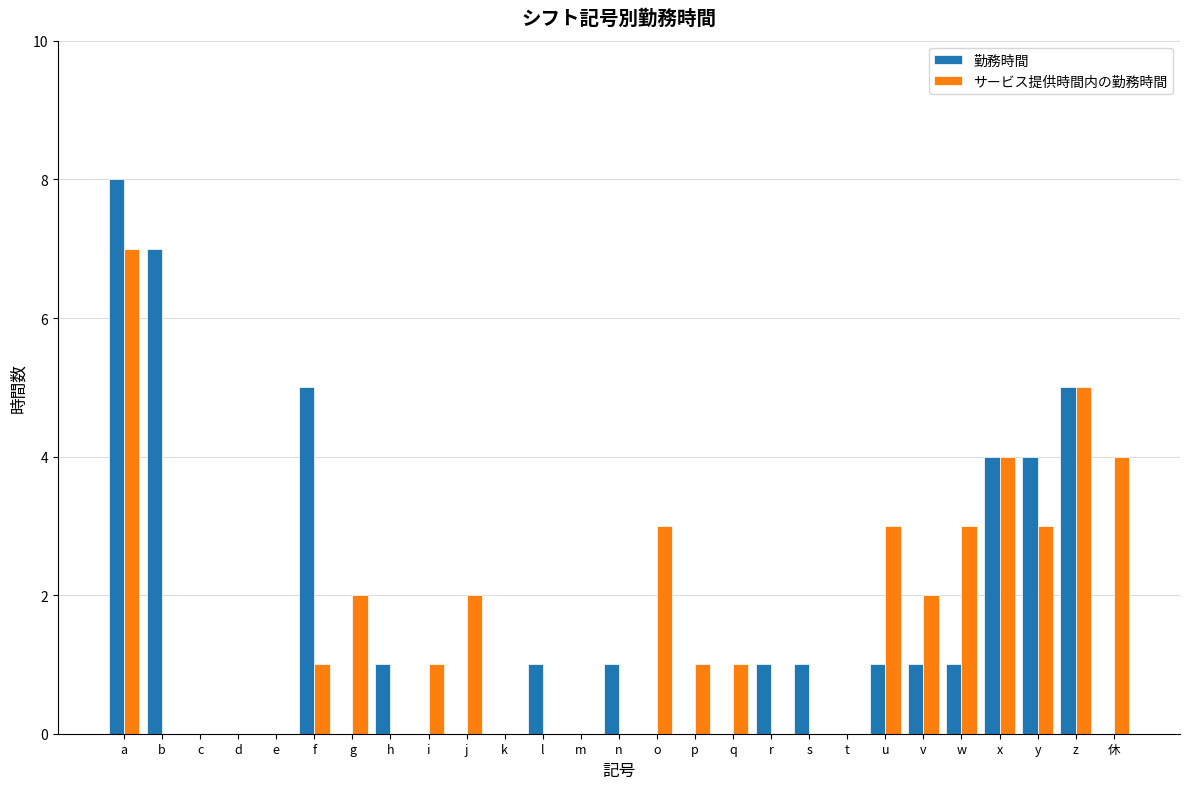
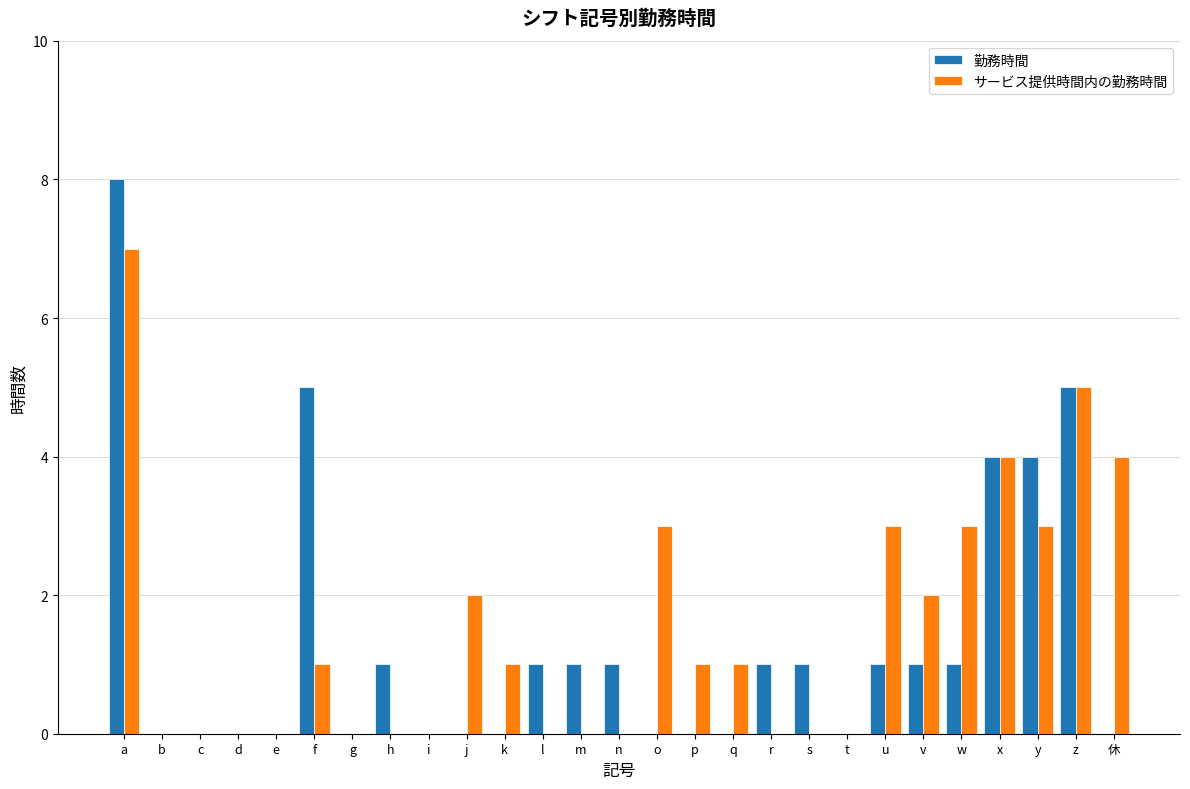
勤務時間, b: 7 -> 0
サービス提供時間内の勤務時間, g: 2 -> 0
サービス提供時間内の勤務時間, i: 1 -> 0
サービス提供時間内の勤務時間, k: 0 -> 1
勤務時間, m: 0 -> 1
